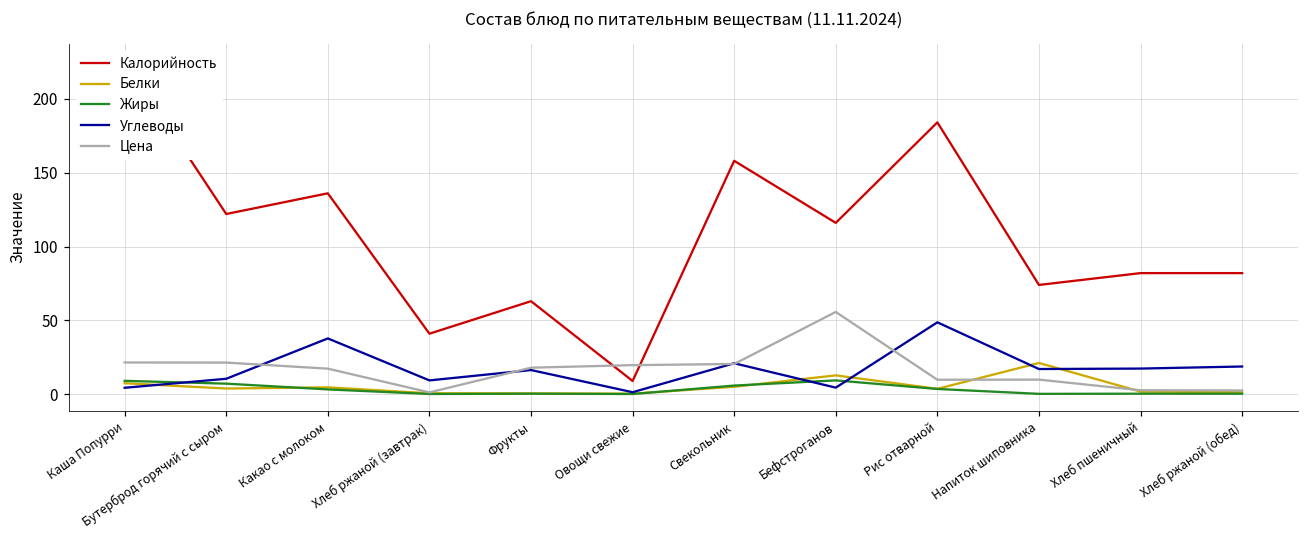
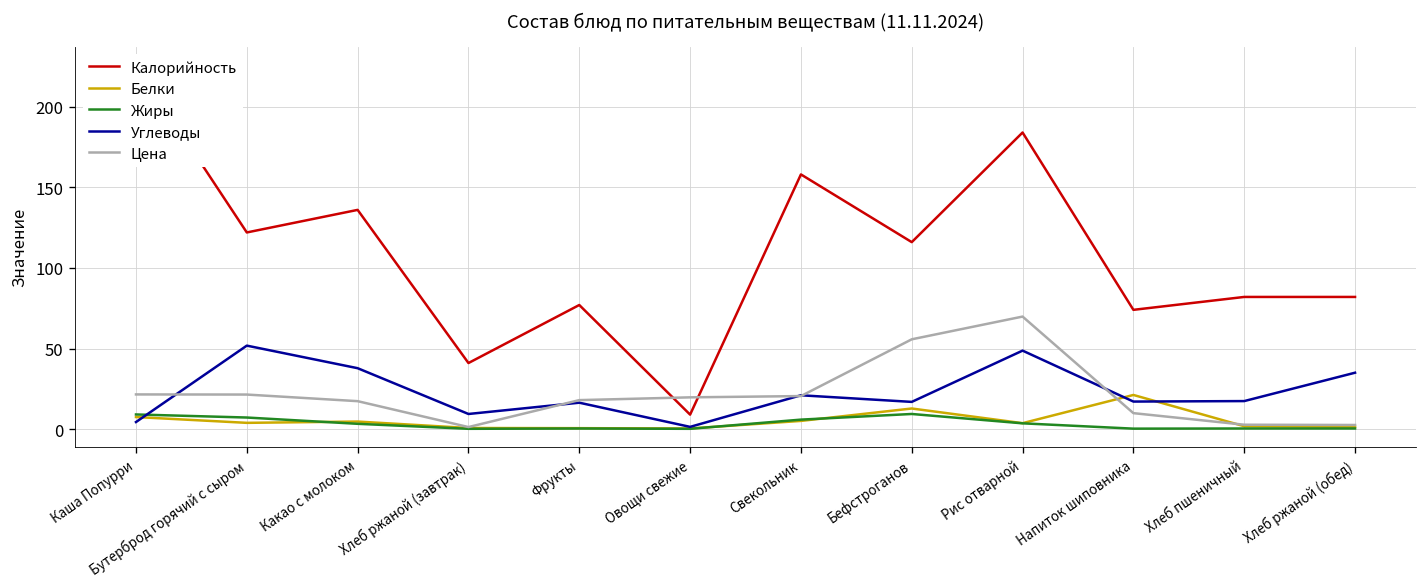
Углеводы, Бутерброд горячий с сыром: 11 -> 52
Калорийность, Фрукты: 63 -> 77
Углеводы, Бефстроганов: 5 -> 17
Цена, Рис отварной: 10 -> 70
Углеводы, Хлеб ржаной (обед): 19 -> 35
